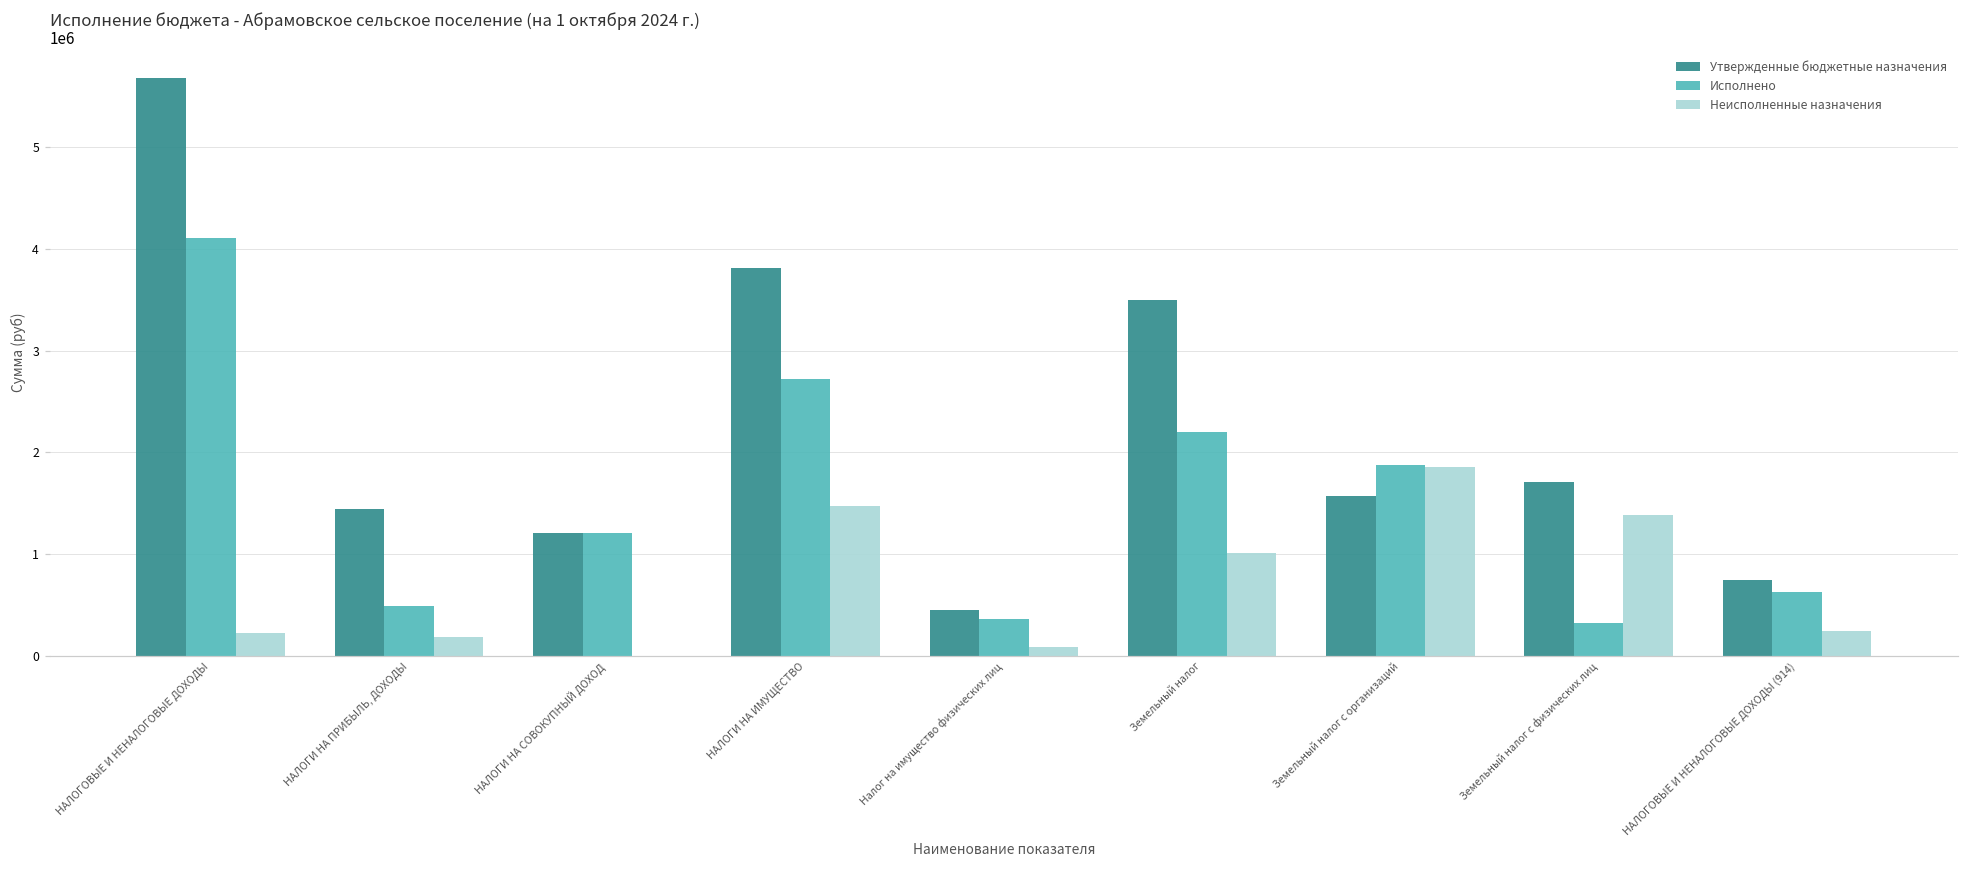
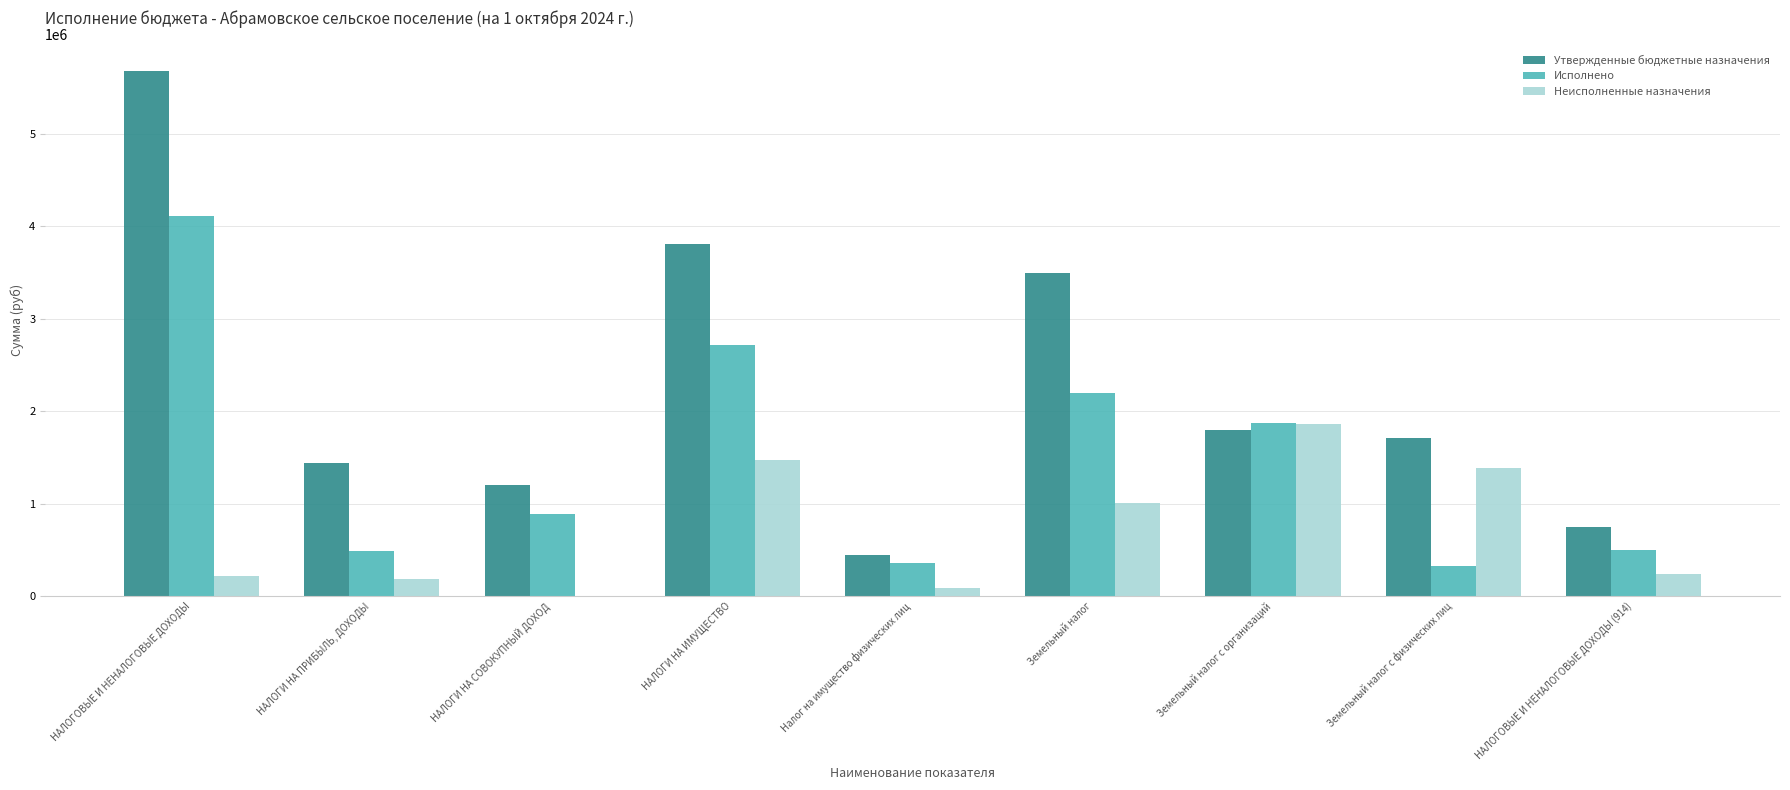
Исполнено, НАЛОГИ НА СОВОКУПНЫЙ ДОХОД: 1200000 -> 900000
Утвержденные бюджетные назначения, Земельный налог с организаций: 1600000 -> 1800000
Исполнено, НАЛОГОВЫЕ И НЕНАЛОГОВЫЕ ДОХОДЫ (914): 600000 -> 500000
